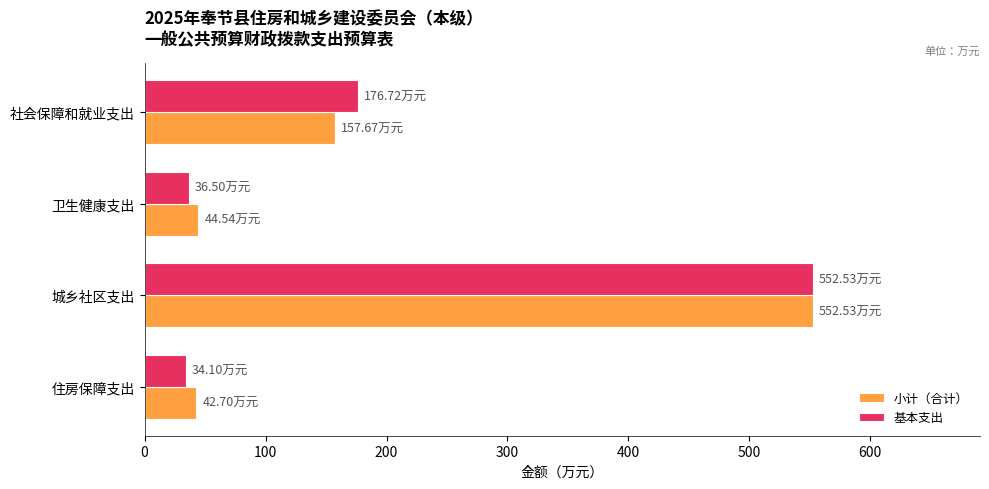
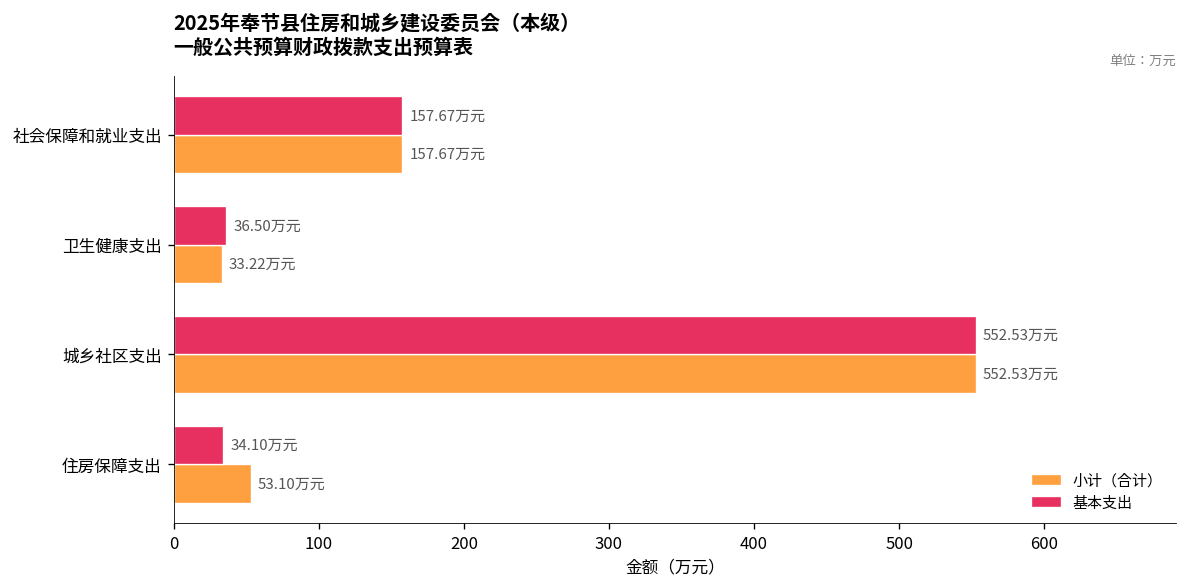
基本支出, 社会保障和就业支出: 176.72 -> 157.67
小计（合计）, 卫生健康支出: 44.54 -> 33.22
小计（合计）, 住房保障支出: 42.70 -> 53.10
